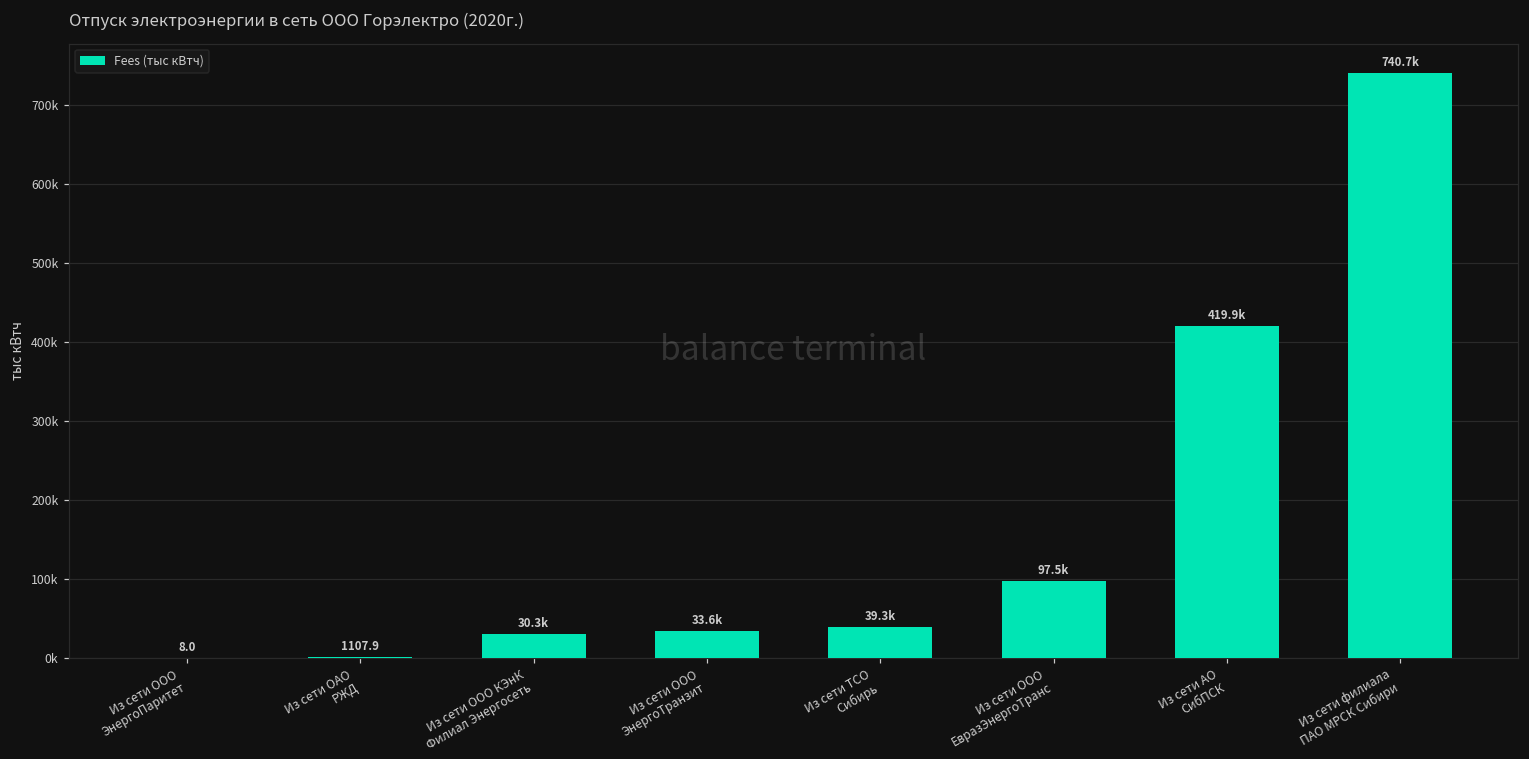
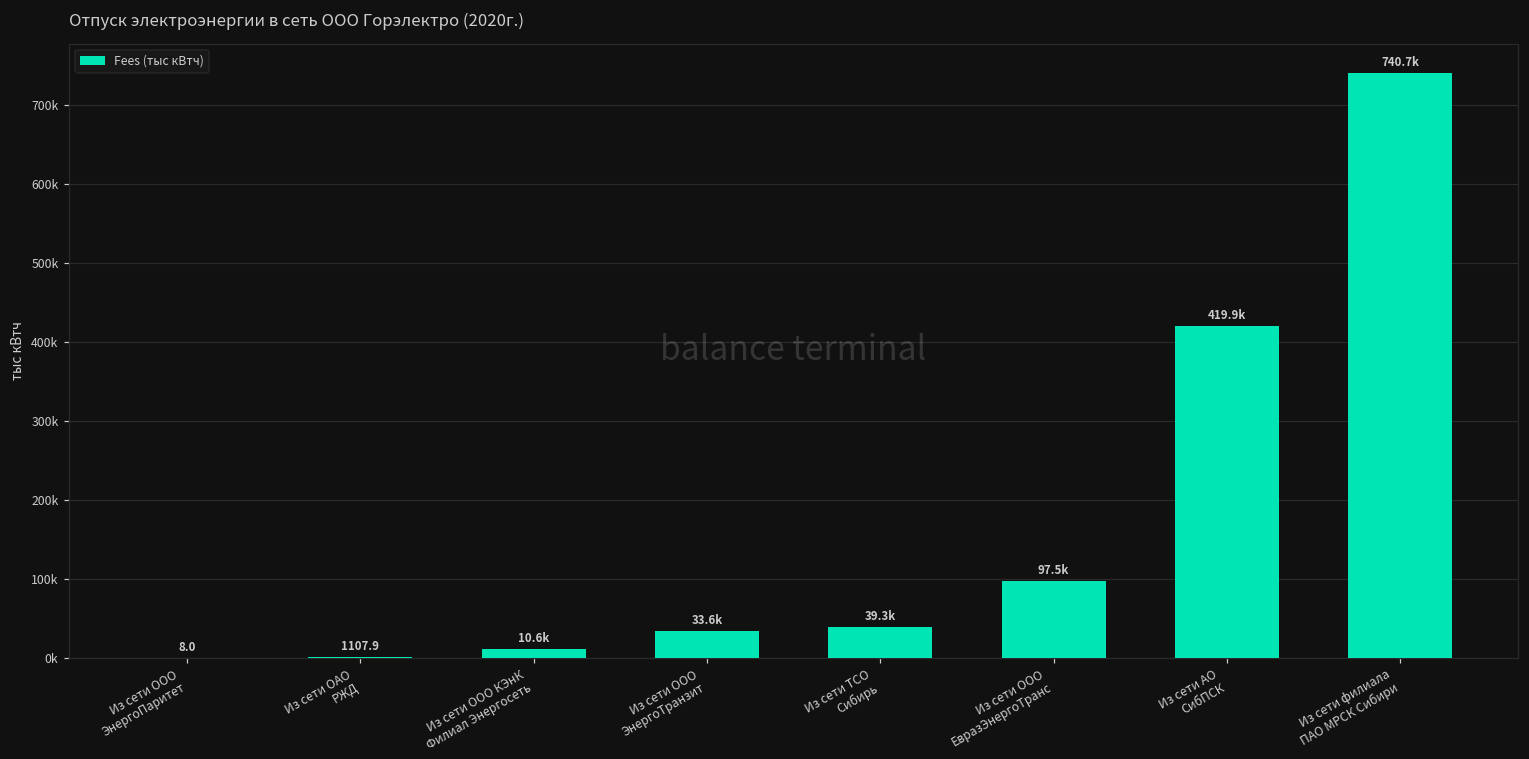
Из сети ООО КЭнК Филиал Энергосеть: 30.3k -> 10.6k
